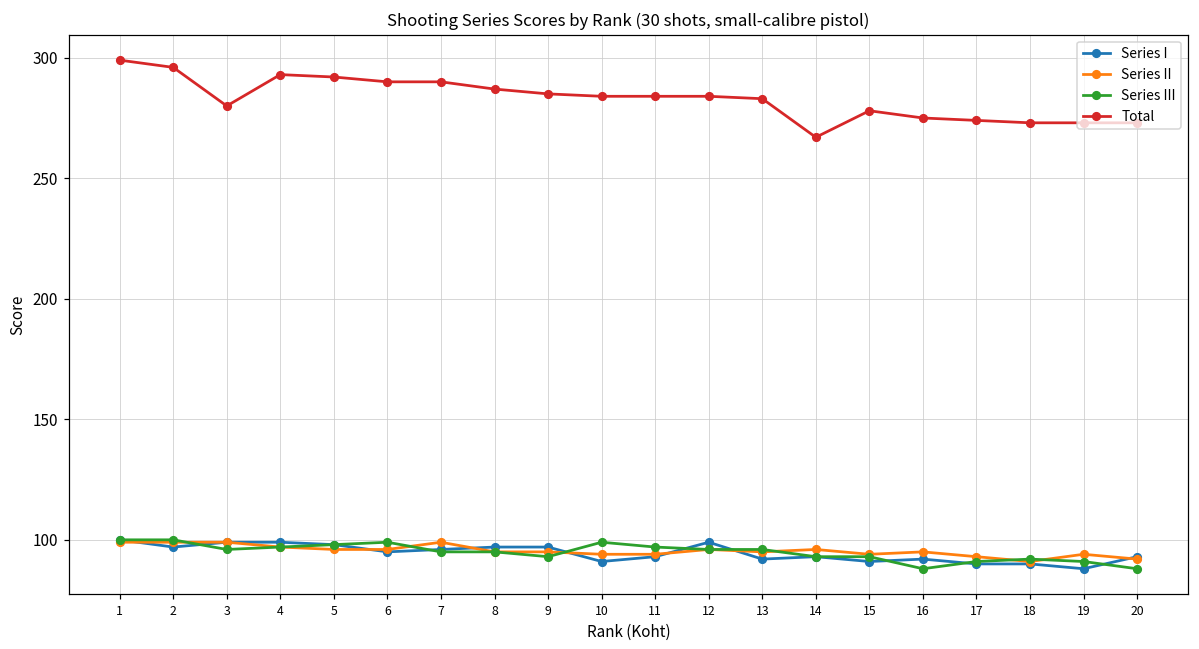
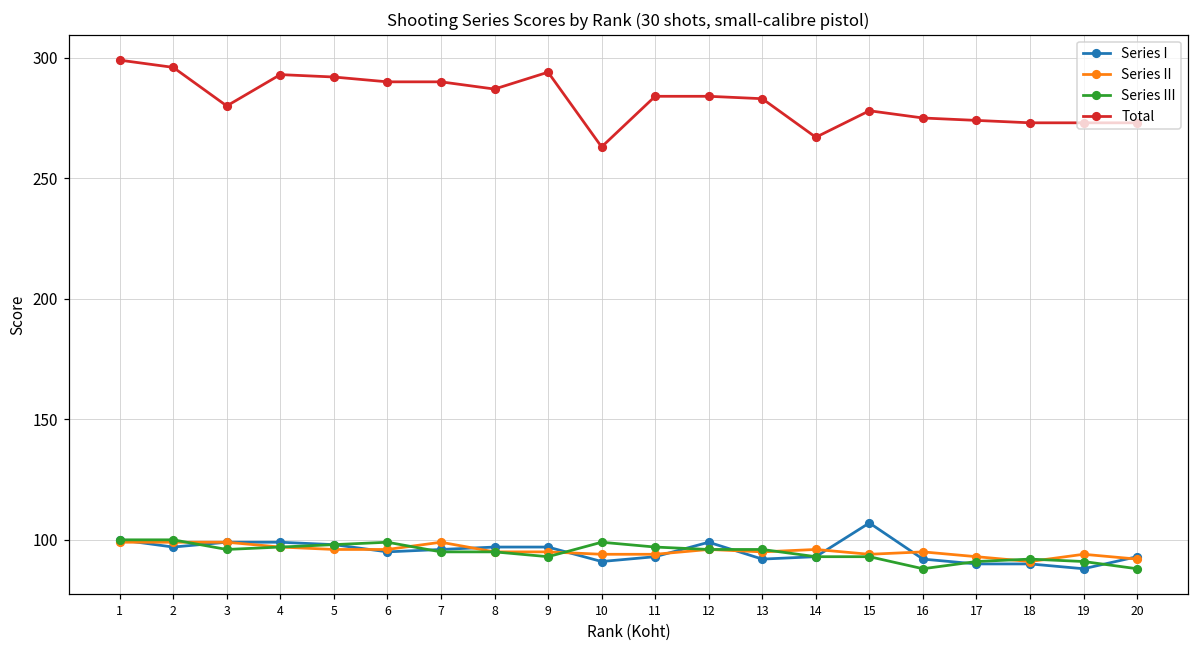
Total, 9: 285 -> 294
Total, 10: 284 -> 263
Series I, 15: 91 -> 107
